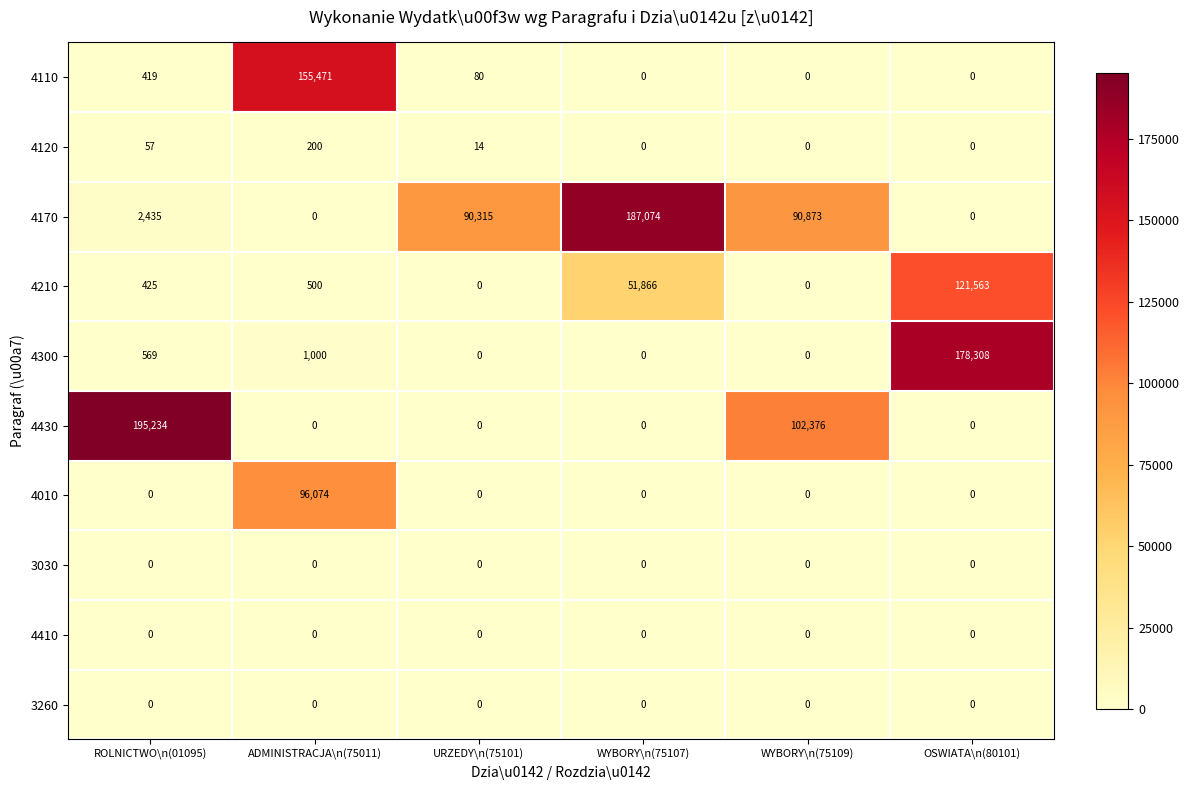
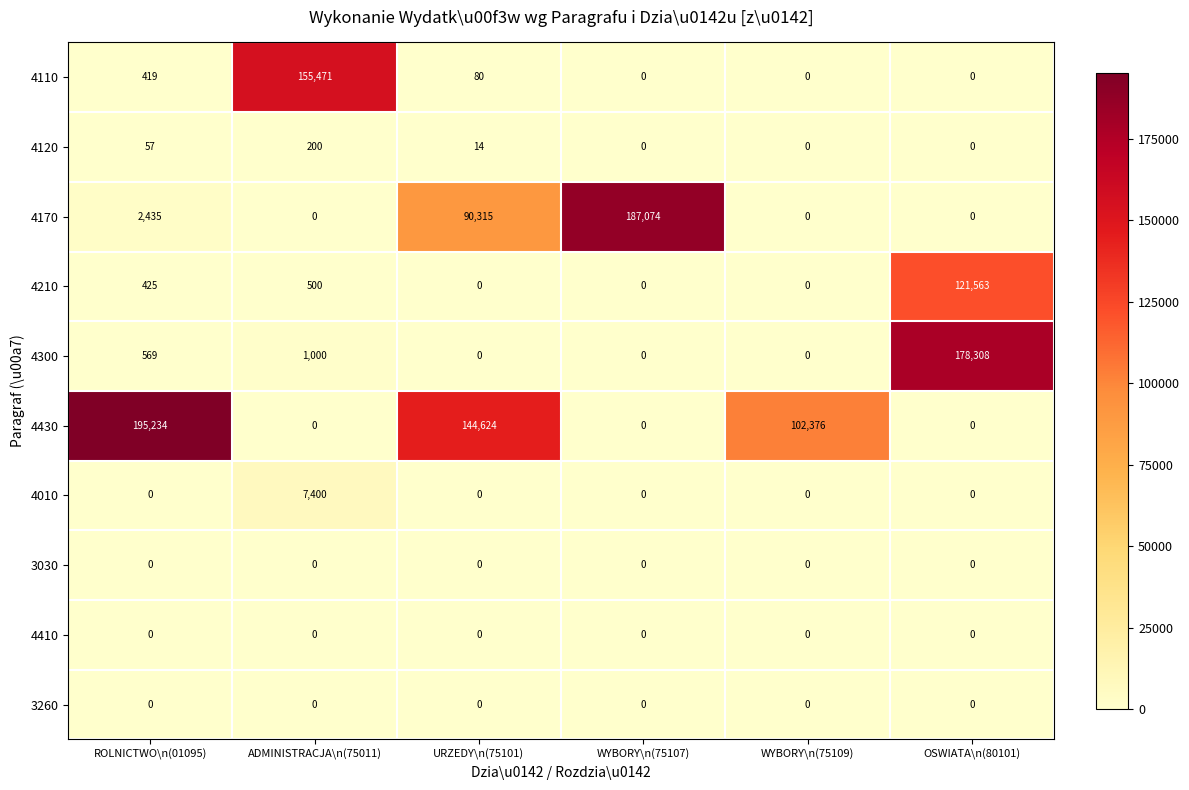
4170, WYBORY\n(75109): 90,873 -> 0
4210, WYBORY\n(75107): 51,866 -> 0
4430, URZEDY\n(75101): 0 -> 144,624
4010, ADMINISTRACJA\n(75011): 96,074 -> 7,400
